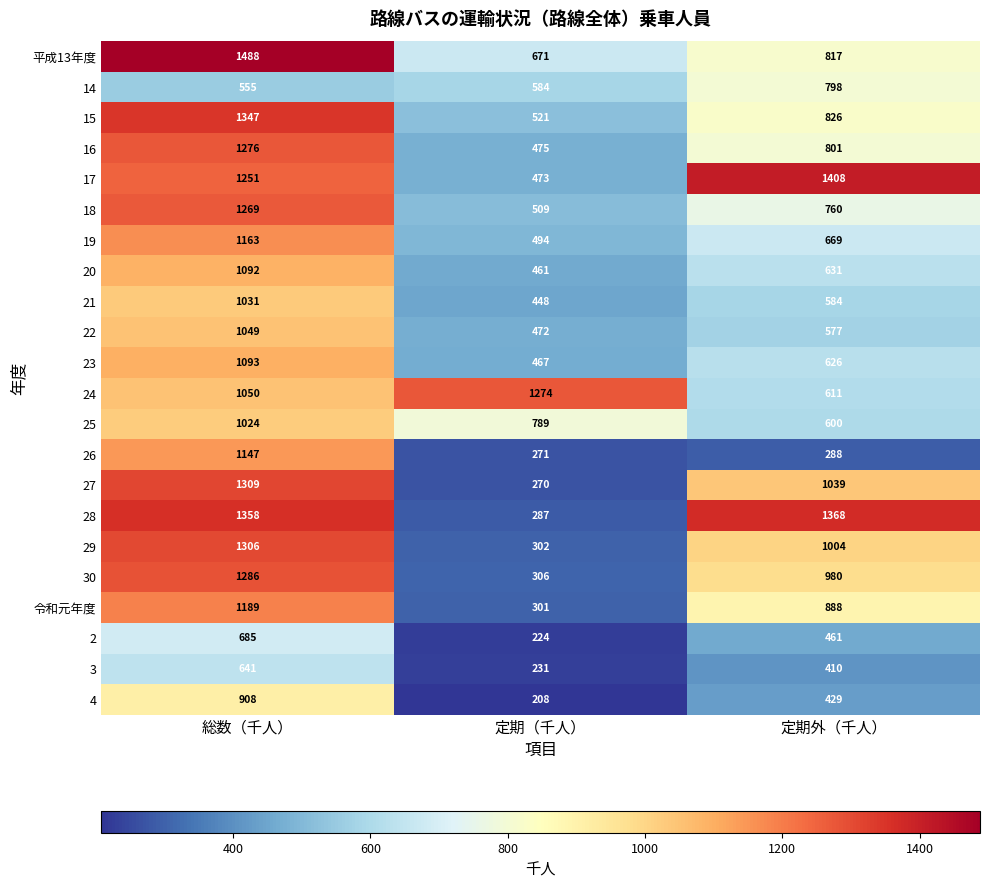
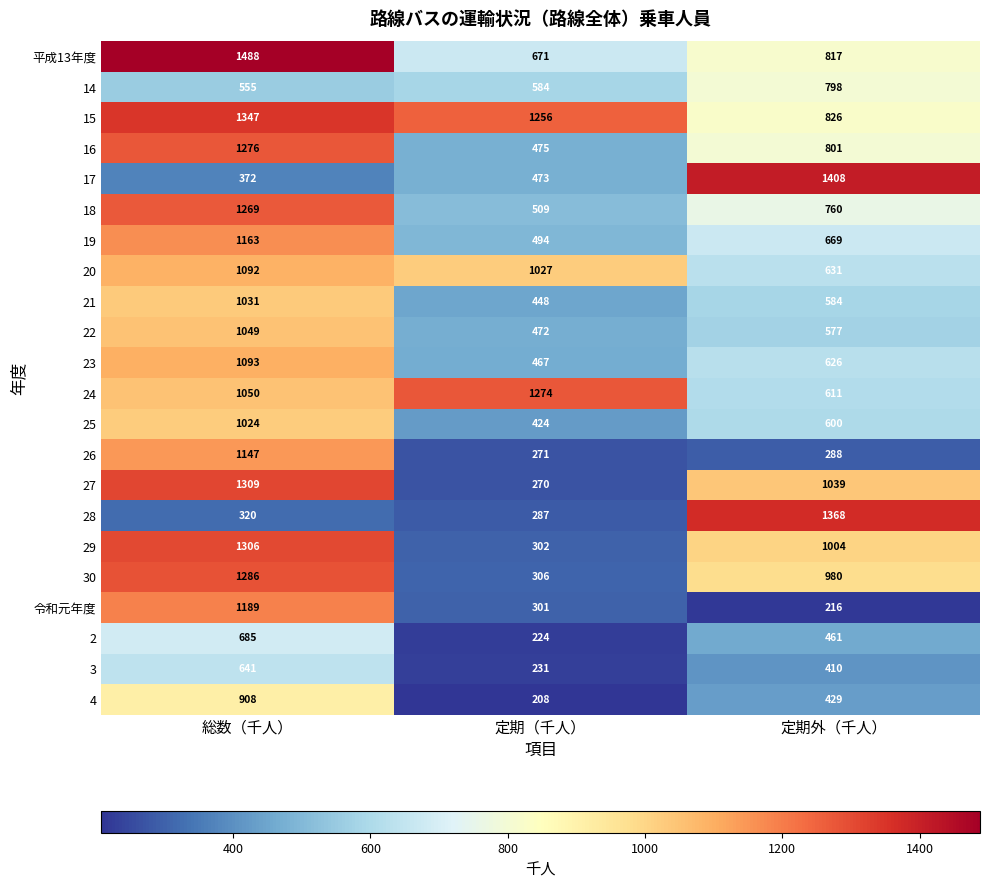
15, 定期（千人）: 521 -> 1256
17, 総数（千人）: 1251 -> 372
20, 定期（千人）: 461 -> 1027
25, 定期（千人）: 789 -> 424
28, 総数（千人）: 1358 -> 320
令和元年度, 定期外（千人）: 888 -> 216
